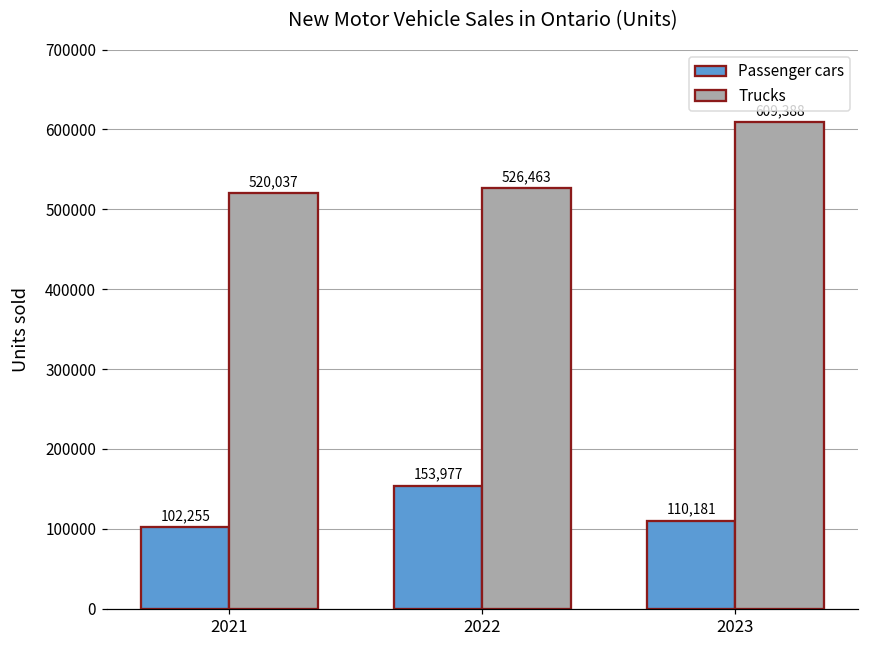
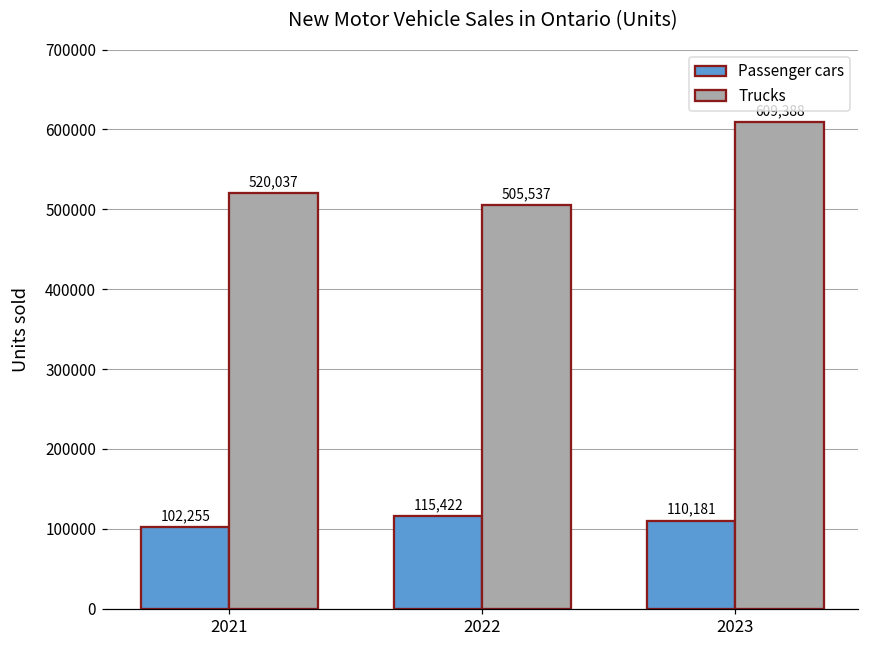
Passenger cars, 2022: 153,977 -> 115,422
Trucks, 2022: 526,463 -> 505,537
